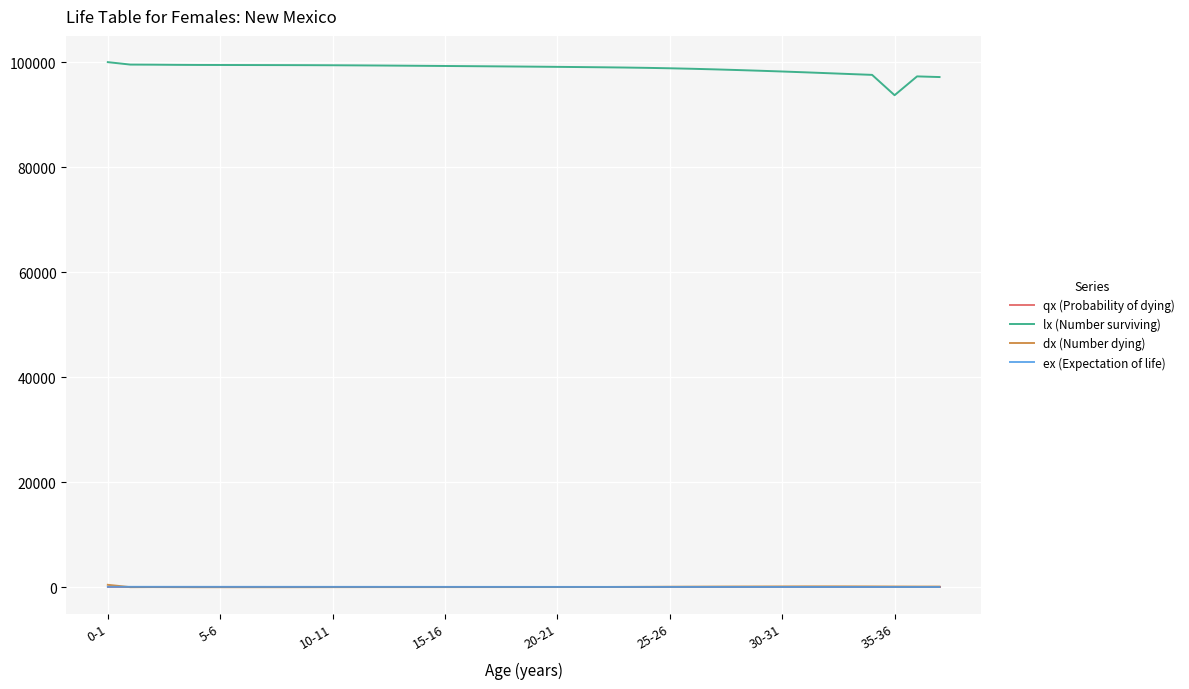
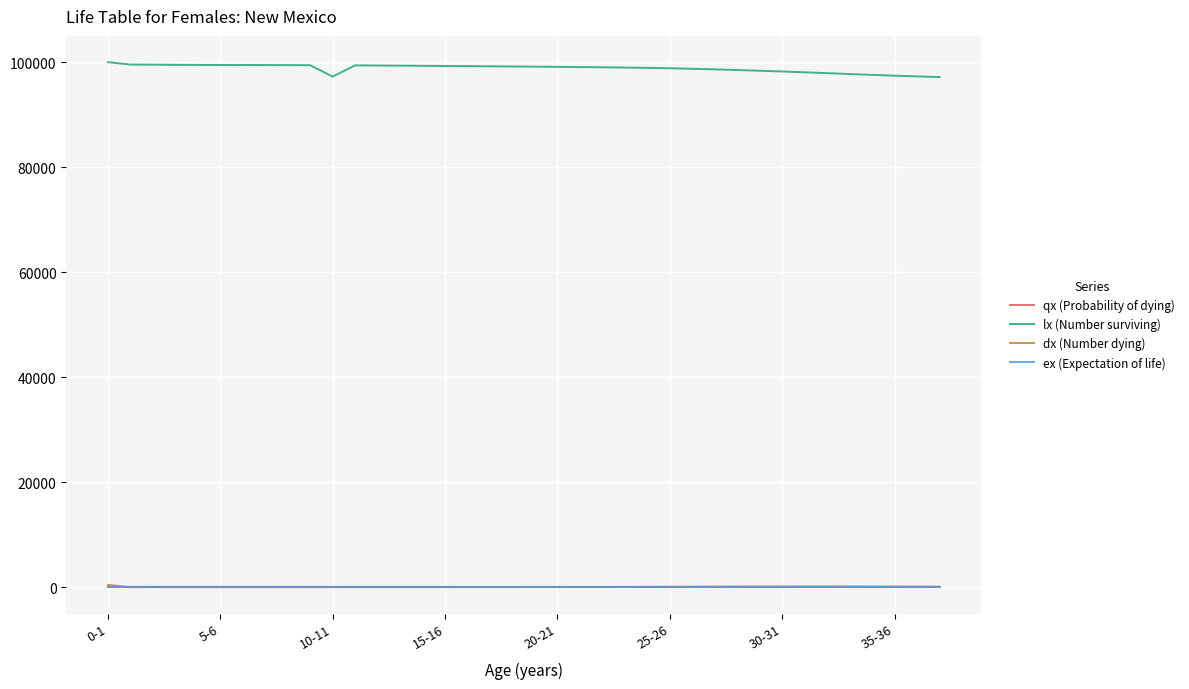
lx (Number surviving), 10-11: 99000 -> 97000
lx (Number surviving), 35-36: 94000 -> 97000
